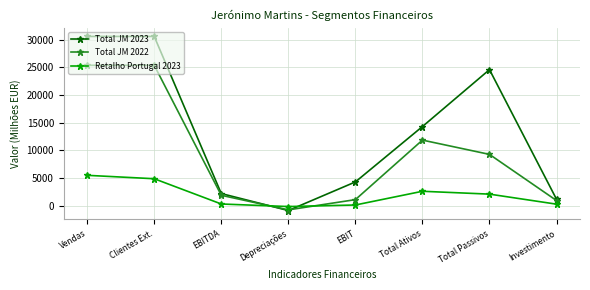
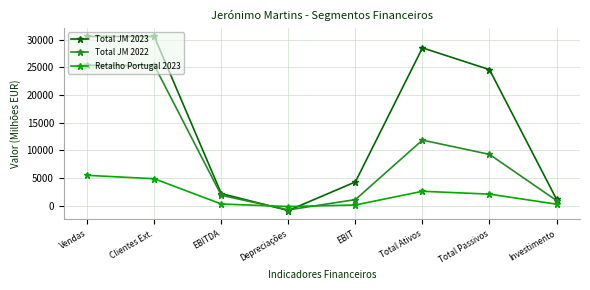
Total JM 2023, Total Ativos: 14000 -> 29000
